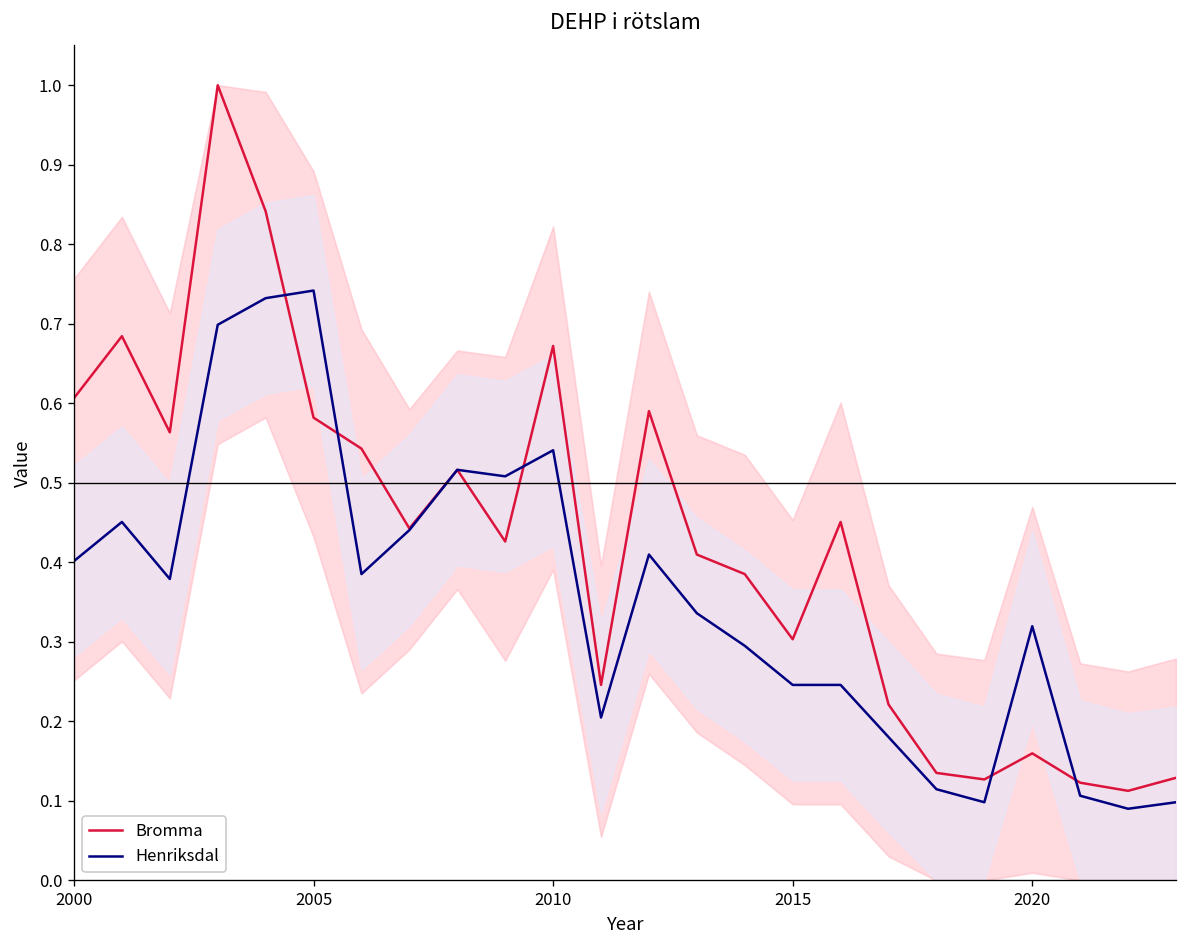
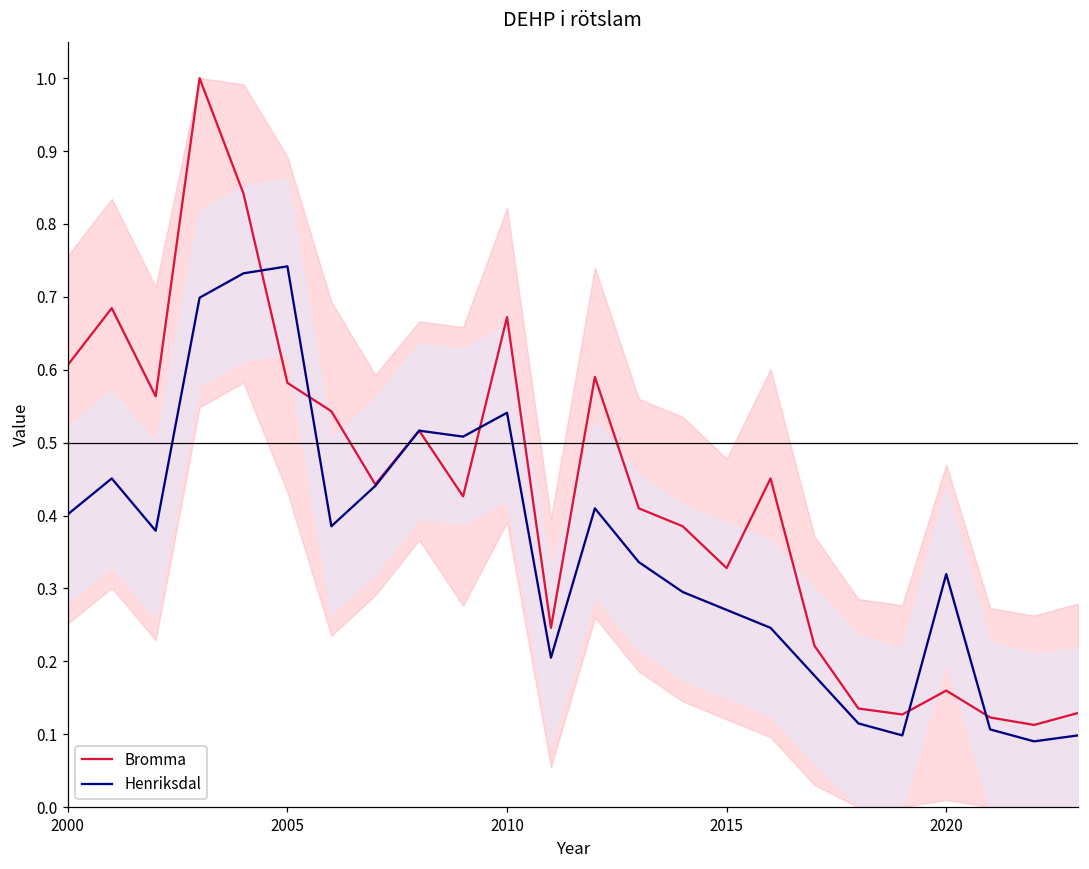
Bromma, 2015: 0.30 -> 0.33
Henriksdal, 2015: 0.25 -> 0.27
